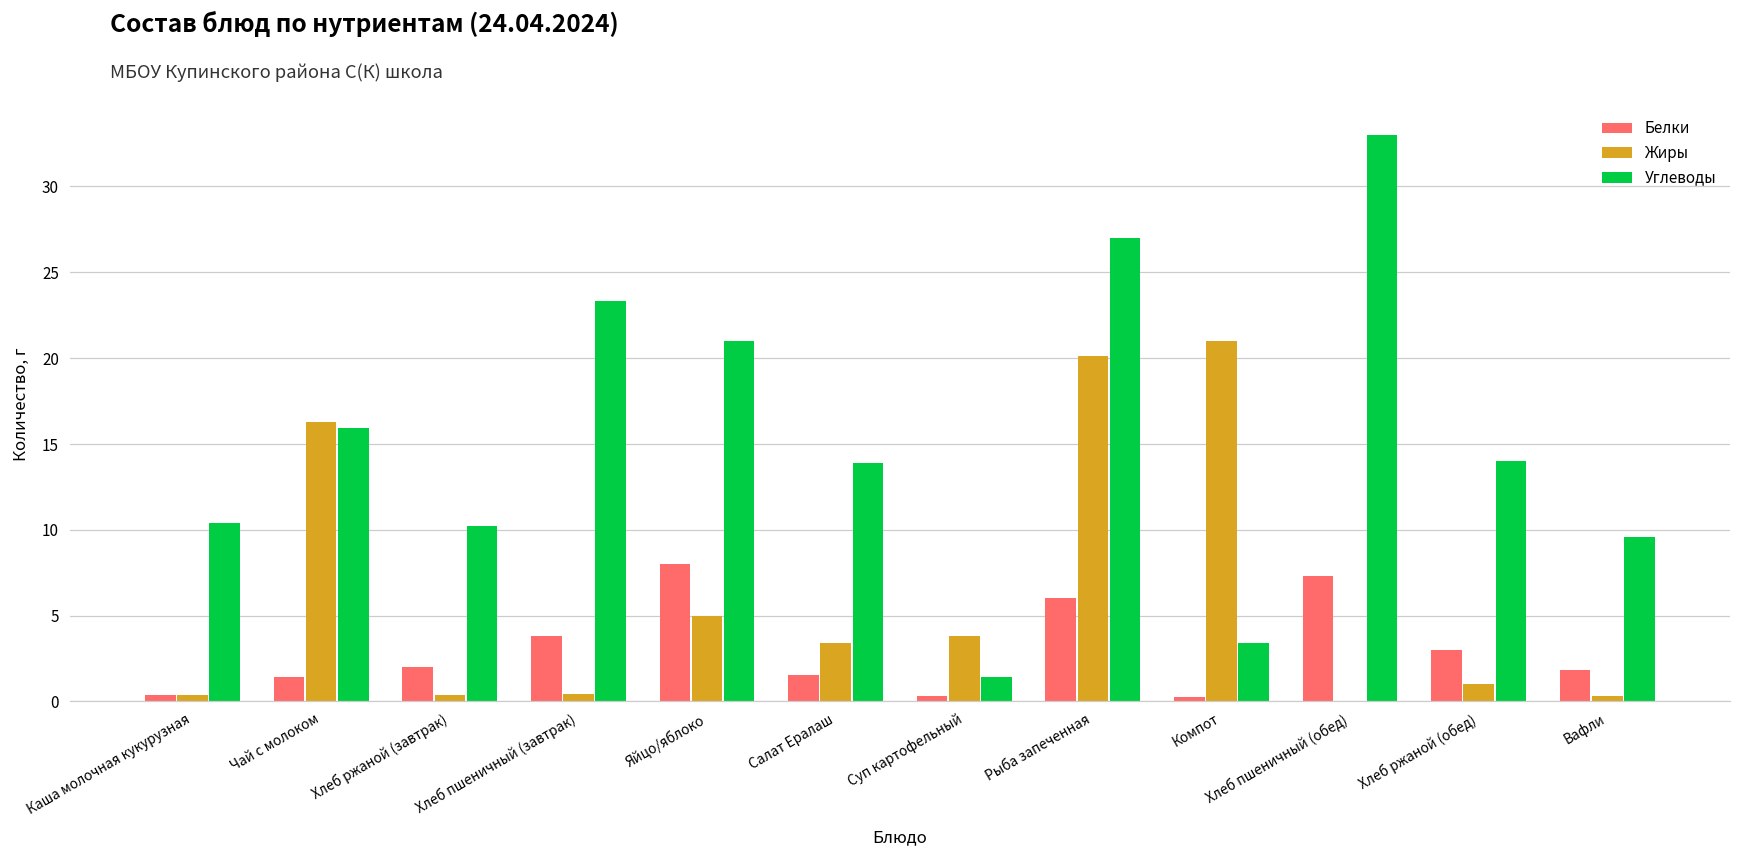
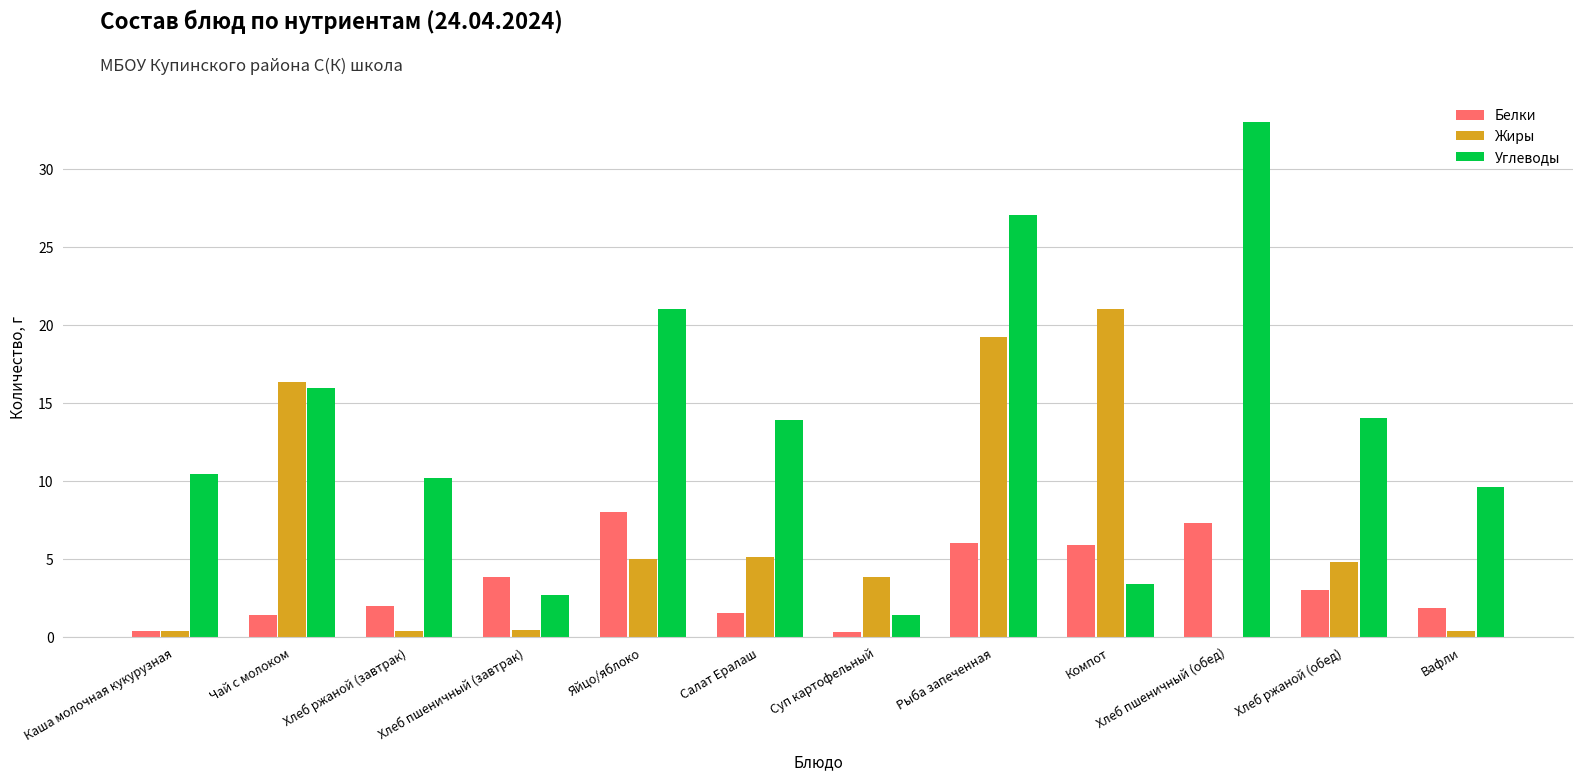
Углеводы, Хлеб пшеничный (завтрак): 23.3 -> 2.7
Жиры, Салат Ералаш: 3.4 -> 5.1
Жиры, Рыба запеченная: 20.1 -> 19.2
Белки, Компот: 0.2 -> 5.9
Жиры, Хлеб ржаной (обед): 1.0 -> 4.8
